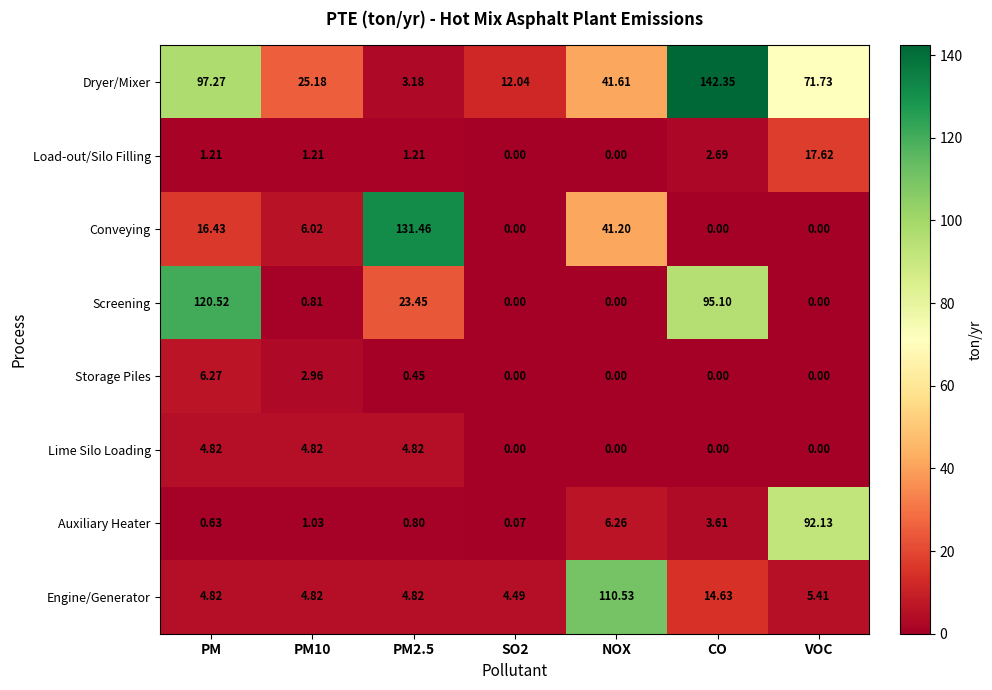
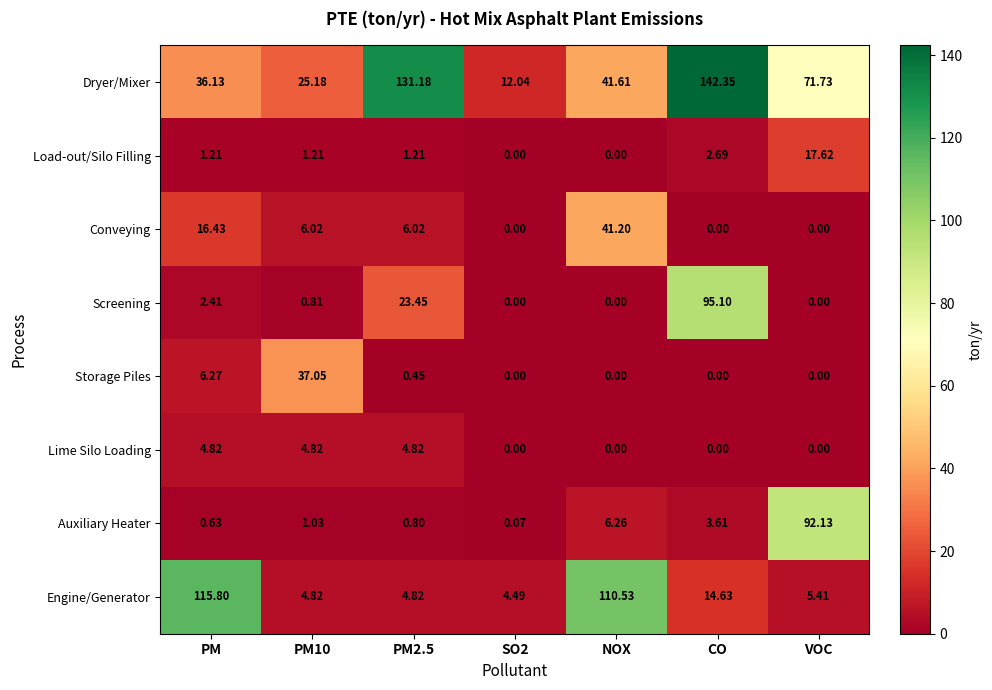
Dryer/Mixer, PM: 97.27 -> 36.13
Dryer/Mixer, PM2.5: 3.18 -> 131.18
Conveying, PM2.5: 131.46 -> 6.02
Screening, PM: 120.52 -> 2.41
Storage Piles, PM10: 2.96 -> 37.05
Engine/Generator, PM: 4.82 -> 115.80
